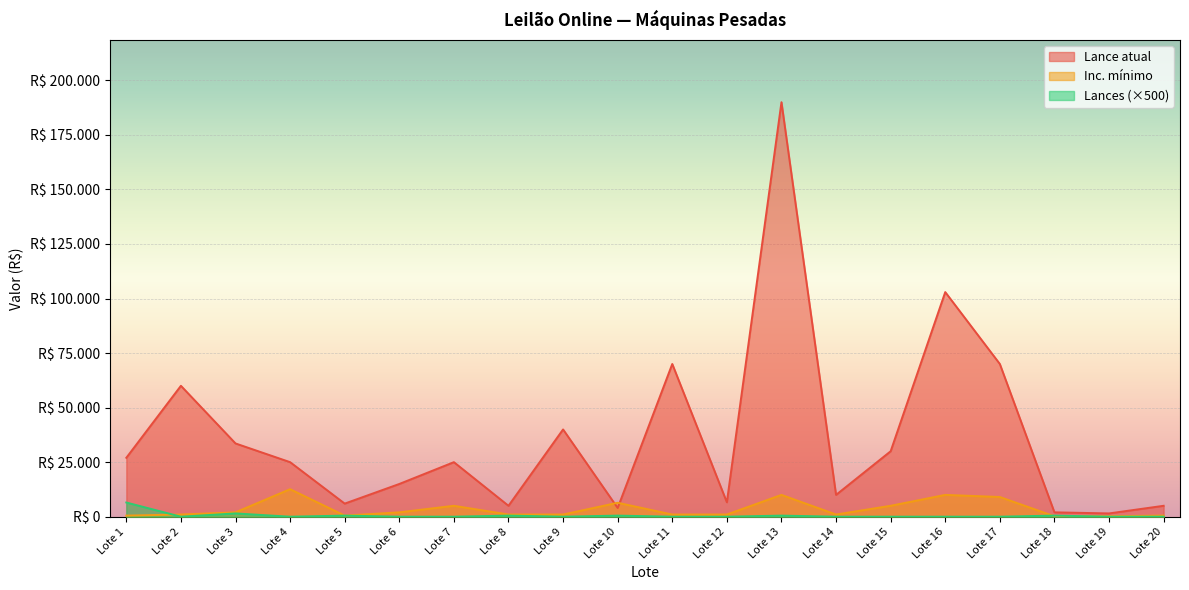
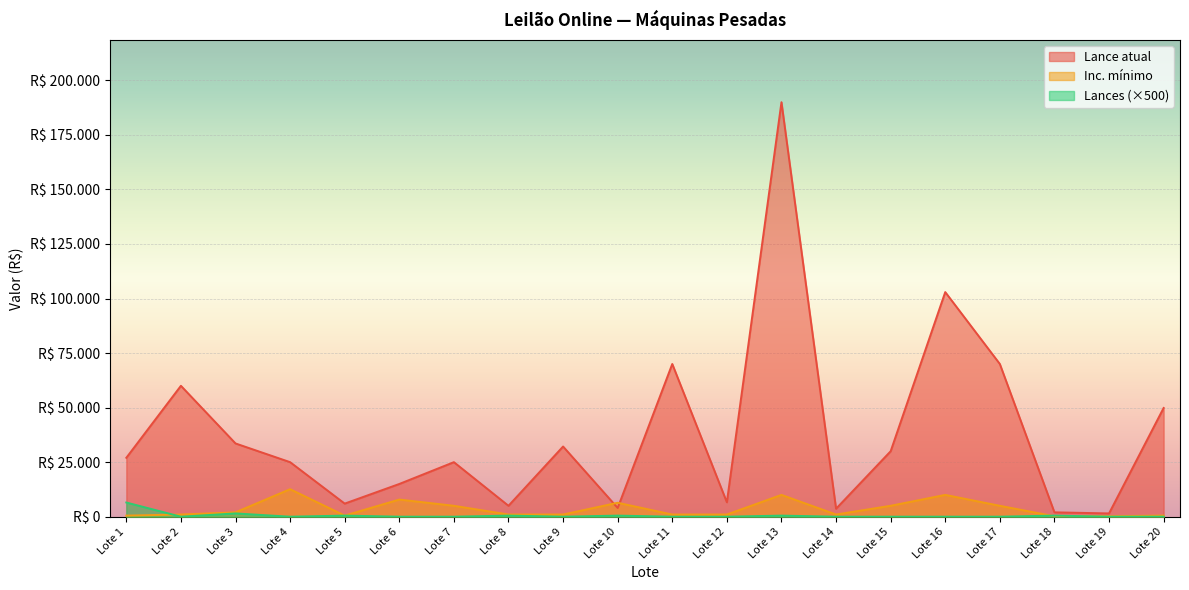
Inc. mínimo, Lote 6: R$ 2 -> R$ 8
Lance atual, Lote 9: R$ 40 -> R$ 32
Lance atual, Lote 14: R$ 10 -> R$ 4
Inc. mínimo, Lote 17: R$ 9 -> R$ 5
Lance atual, Lote 20: R$ 5 -> R$ 50
